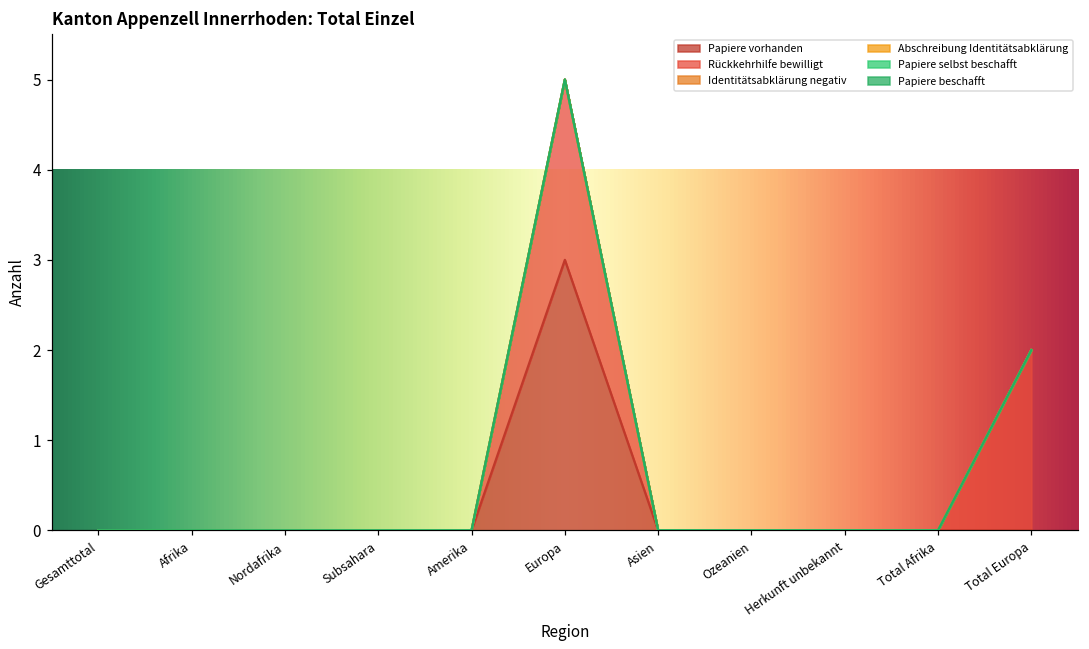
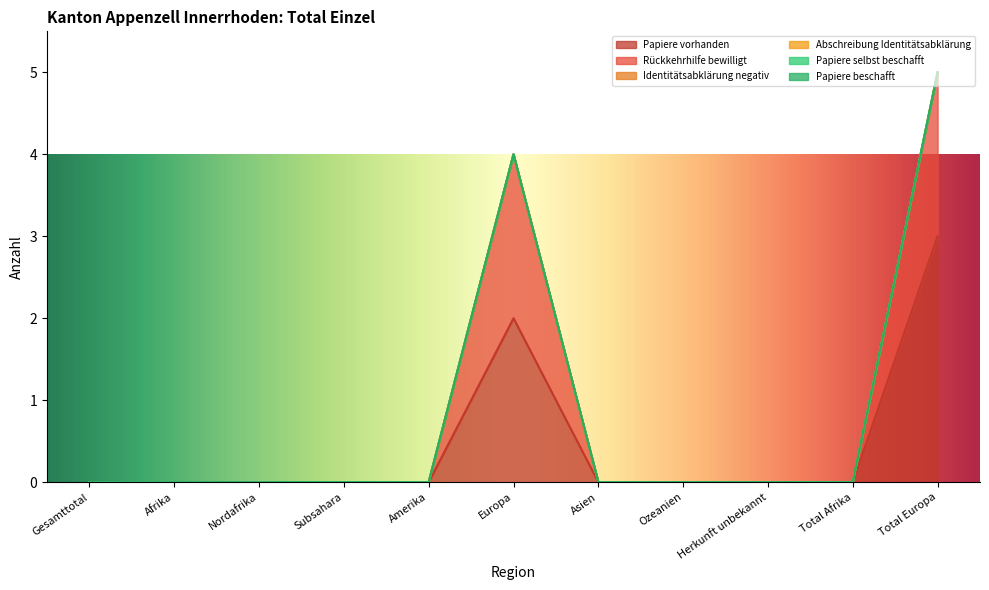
Papiere vorhanden, Europa: 3 -> 2
Papiere vorhanden, Total Europa: 0 -> 3
